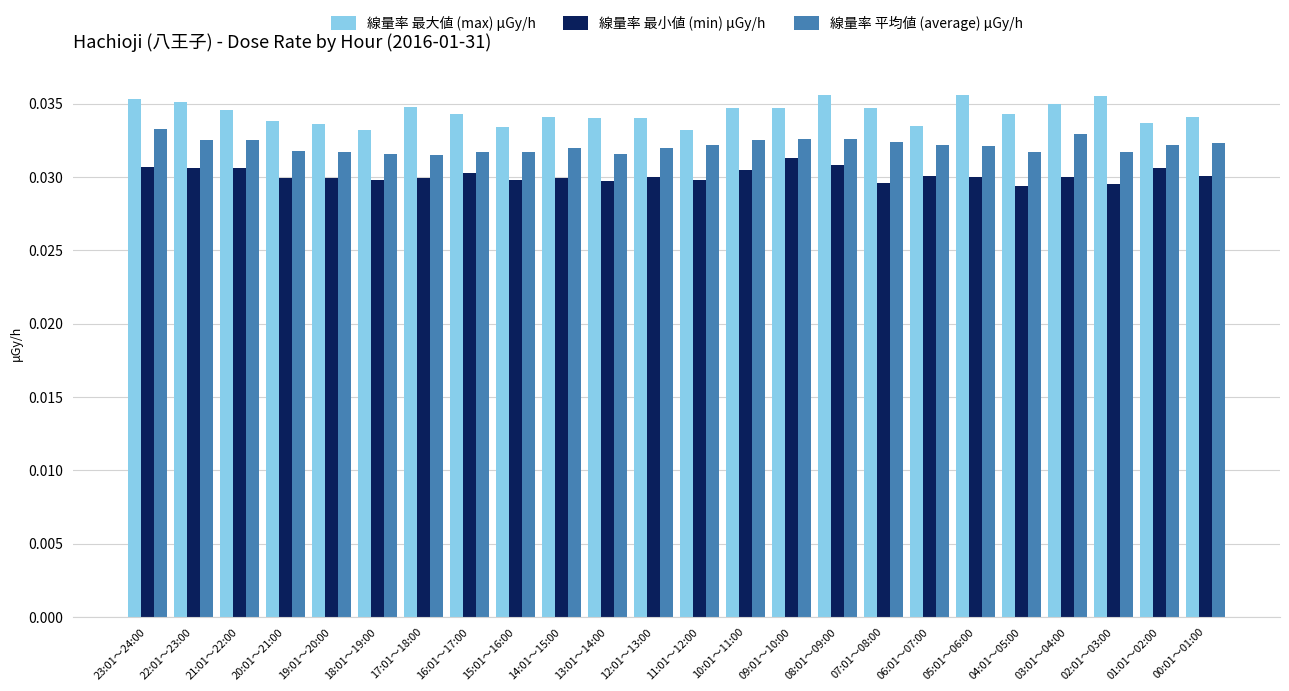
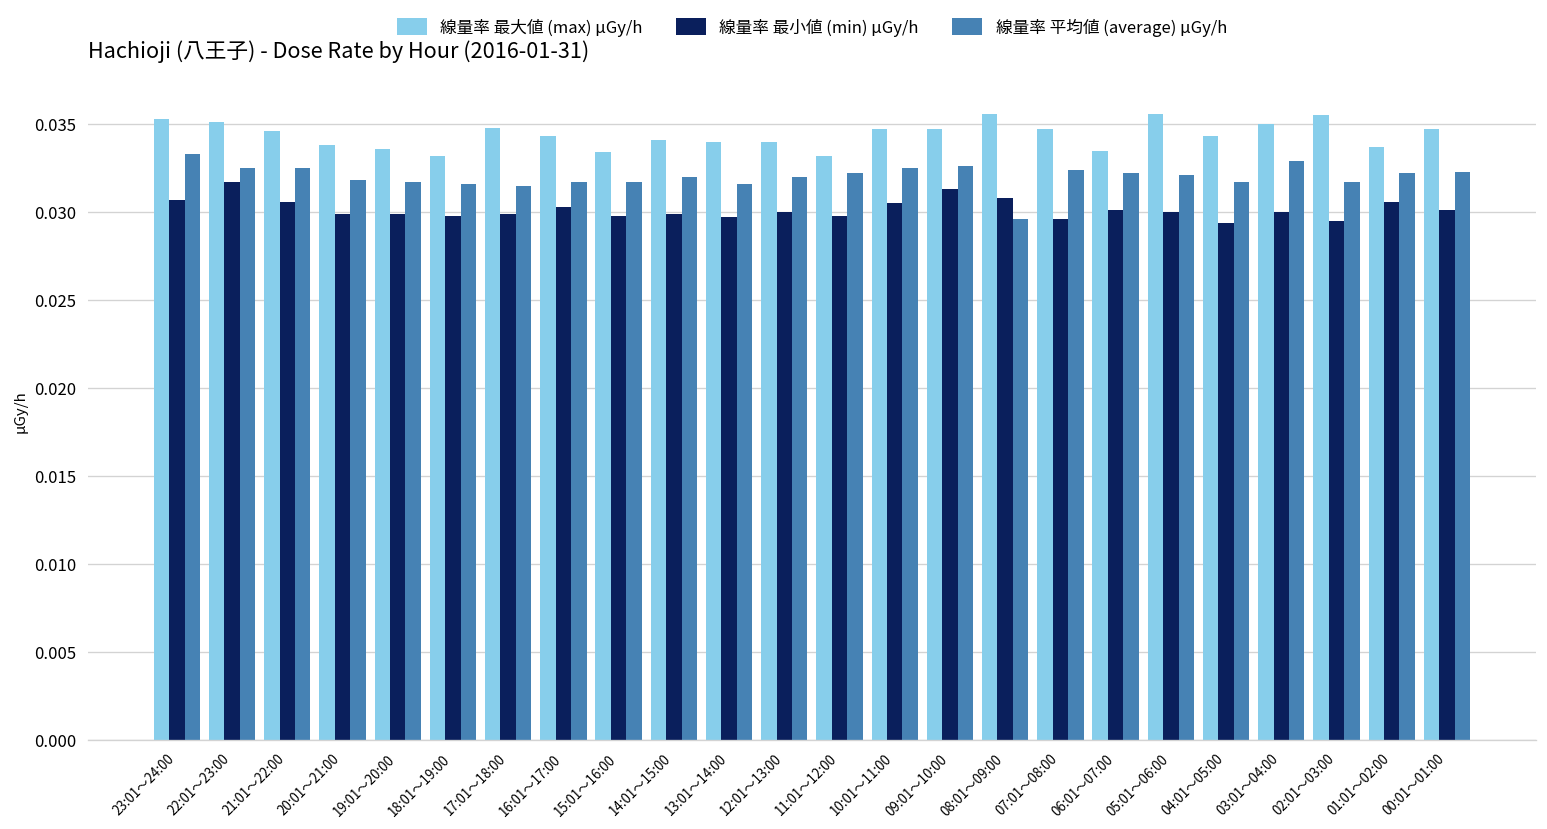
線量率 最小値 (min) μGy/h, 22:01～23:00: 0.0306 -> 0.0317
線量率 平均値 (average) μGy/h, 08:01～09:00: 0.0326 -> 0.0296
線量率 最大値 (max) μGy/h, 00:01～01:00: 0.0341 -> 0.0347
